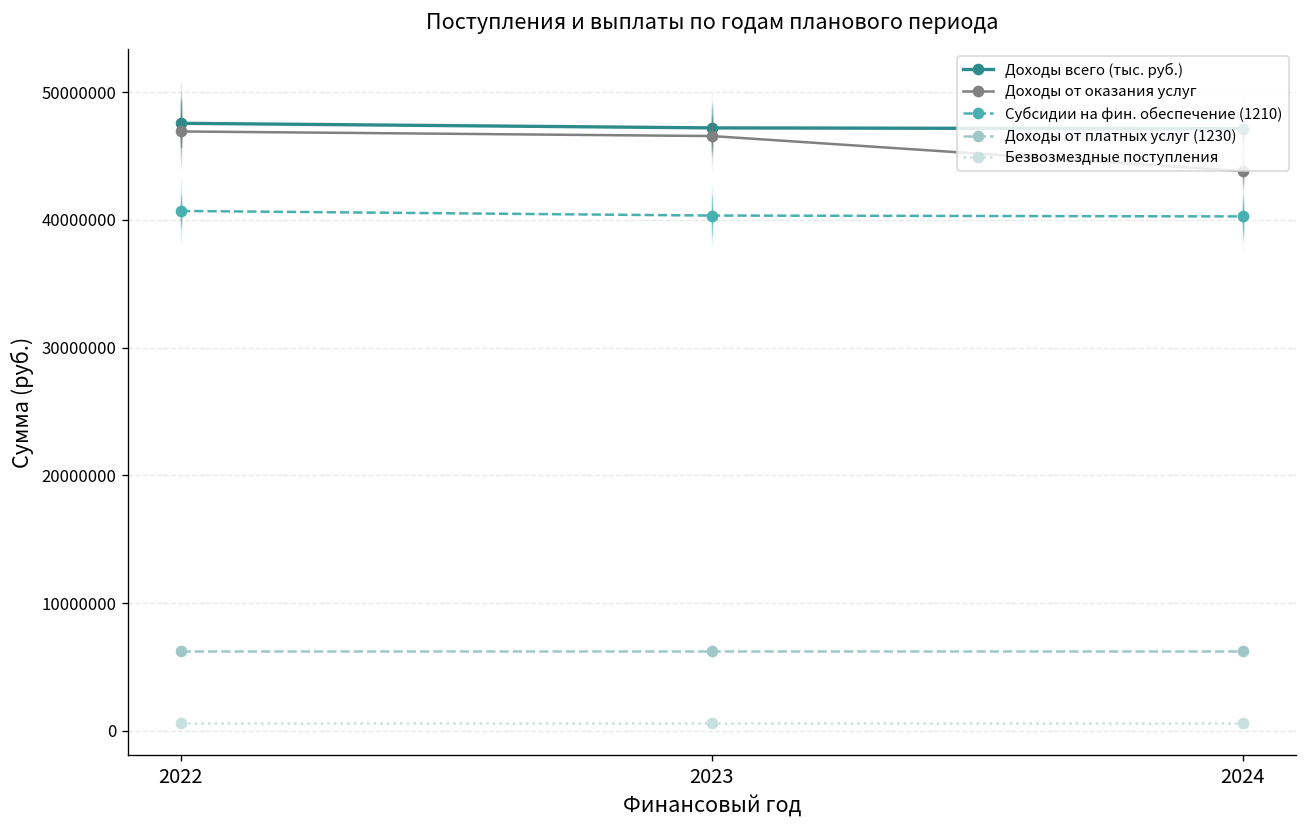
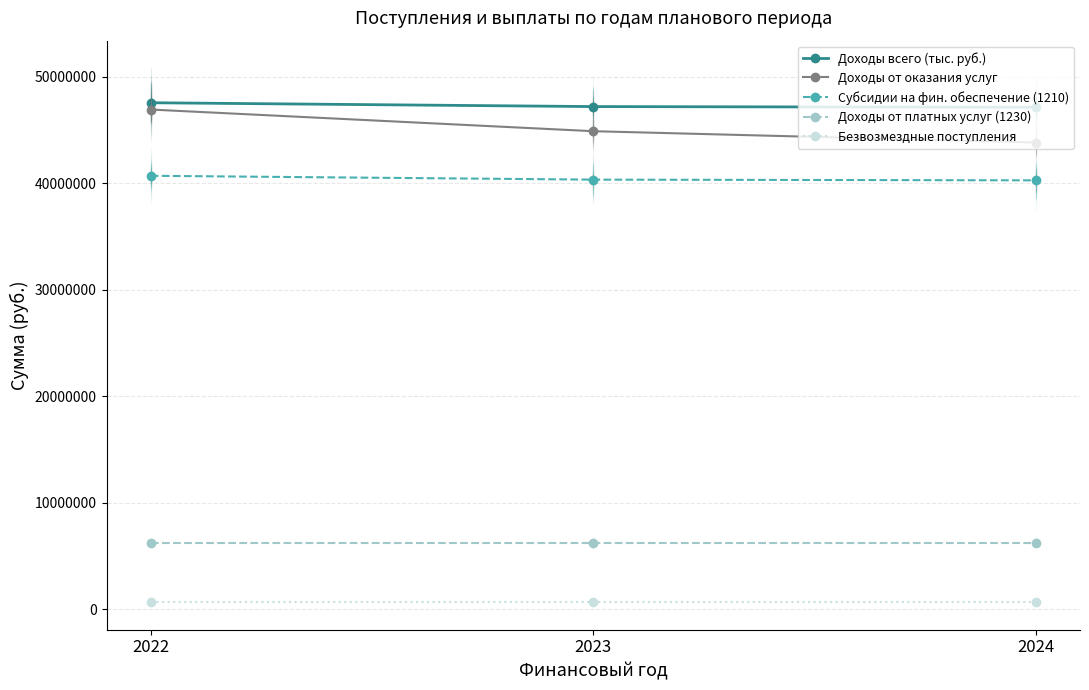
Доходы от оказания услуг, 2023: 46600000 -> 44900000
